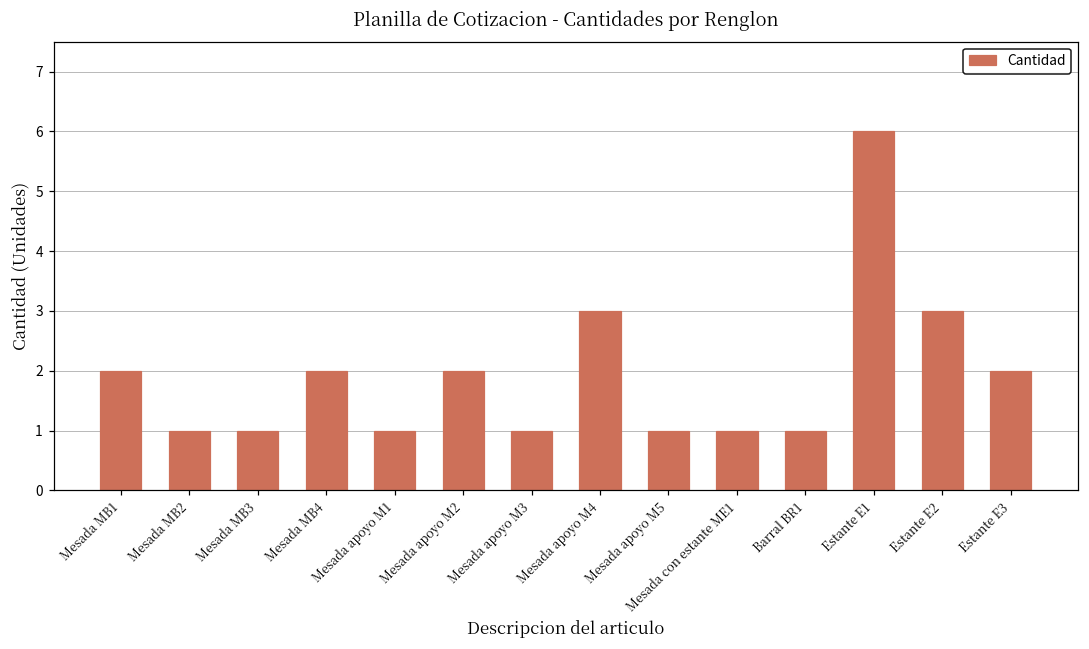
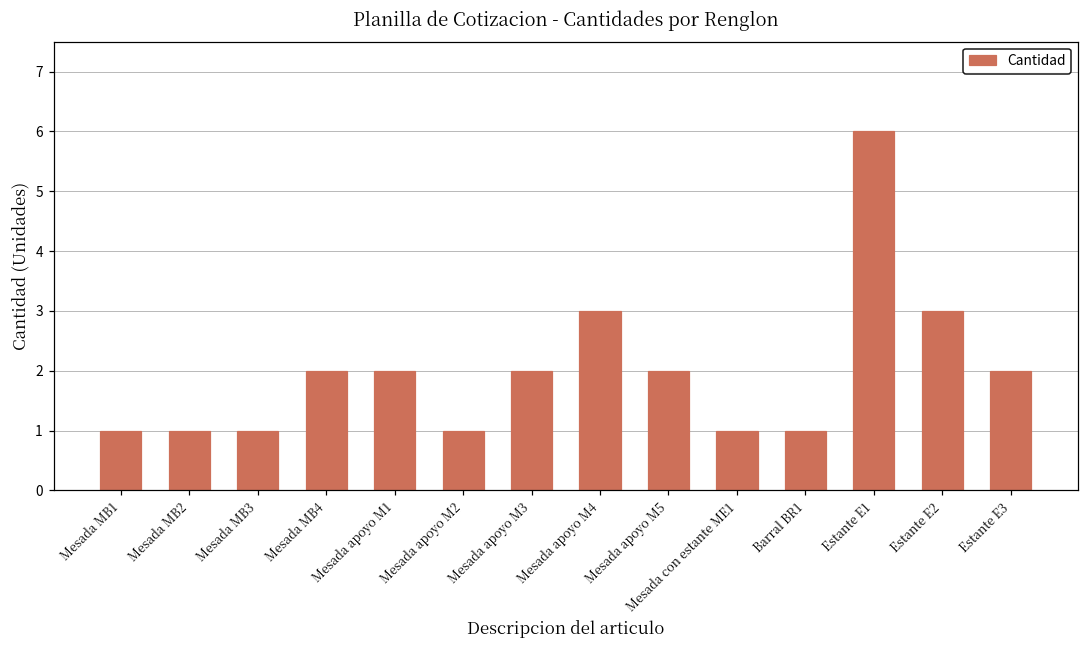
Mesada MB1: 2 -> 1
Mesada apoyo M1: 1 -> 2
Mesada apoyo M2: 2 -> 1
Mesada apoyo M3: 1 -> 2
Mesada apoyo M5: 1 -> 2
